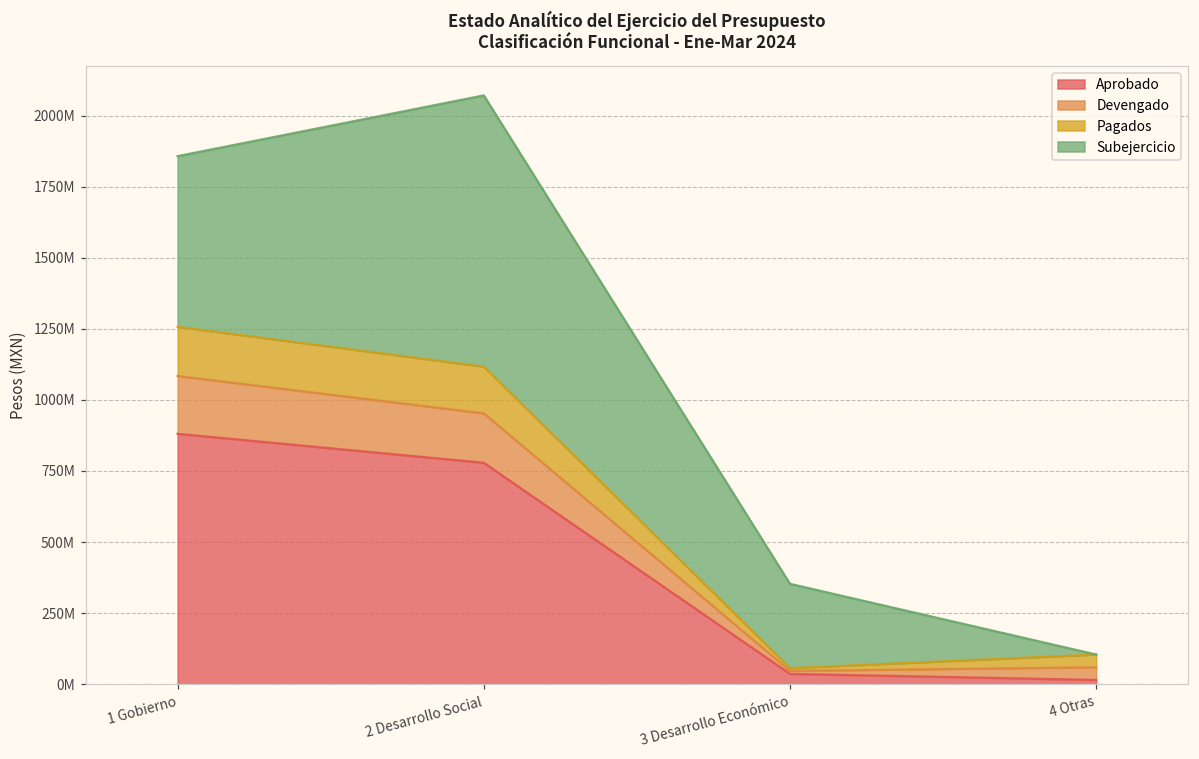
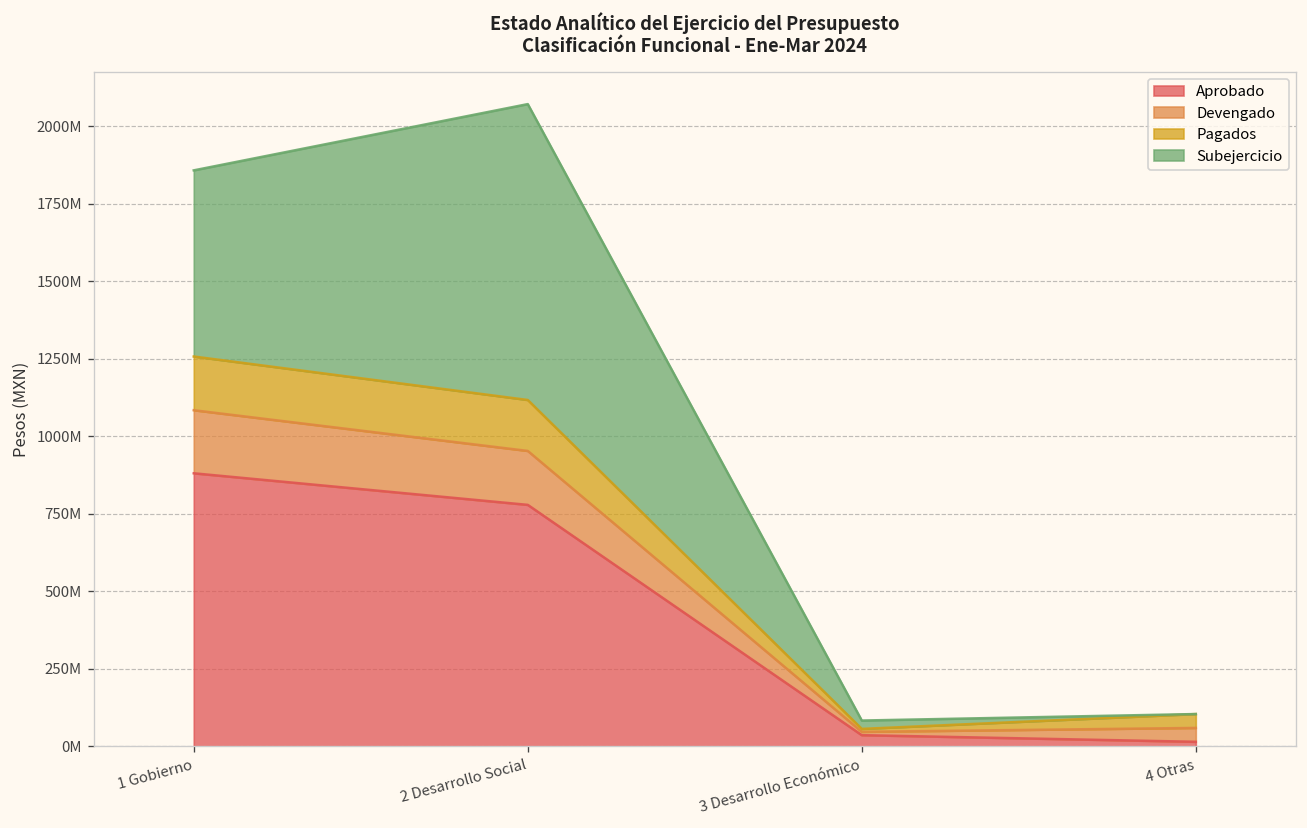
Subejercicio, 3 Desarrollo Económico: 300000000 -> 30000000
